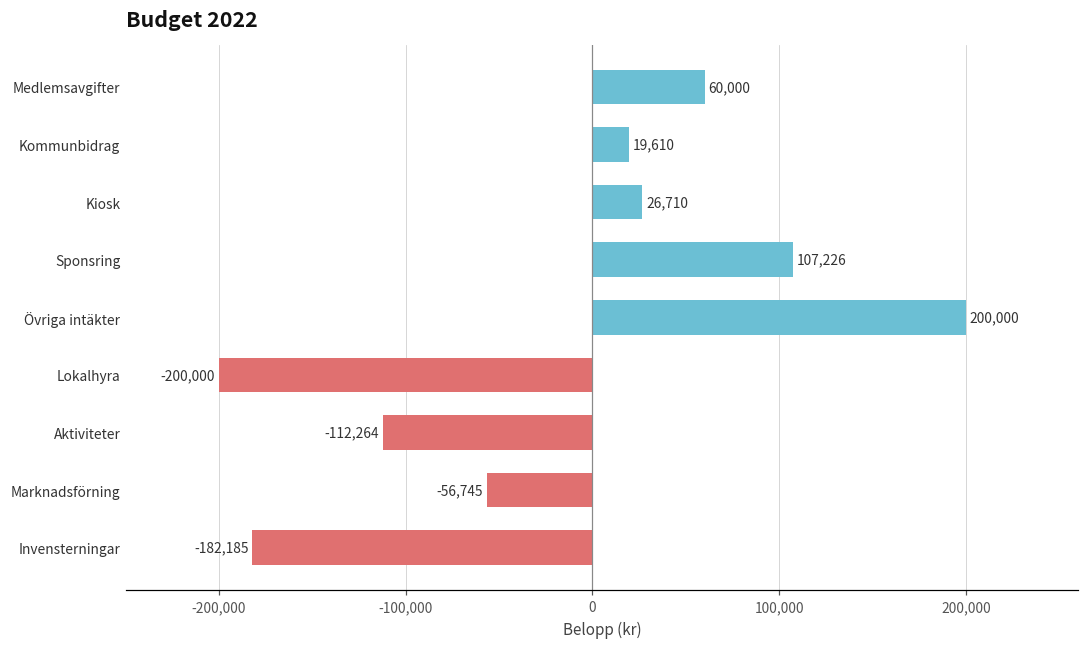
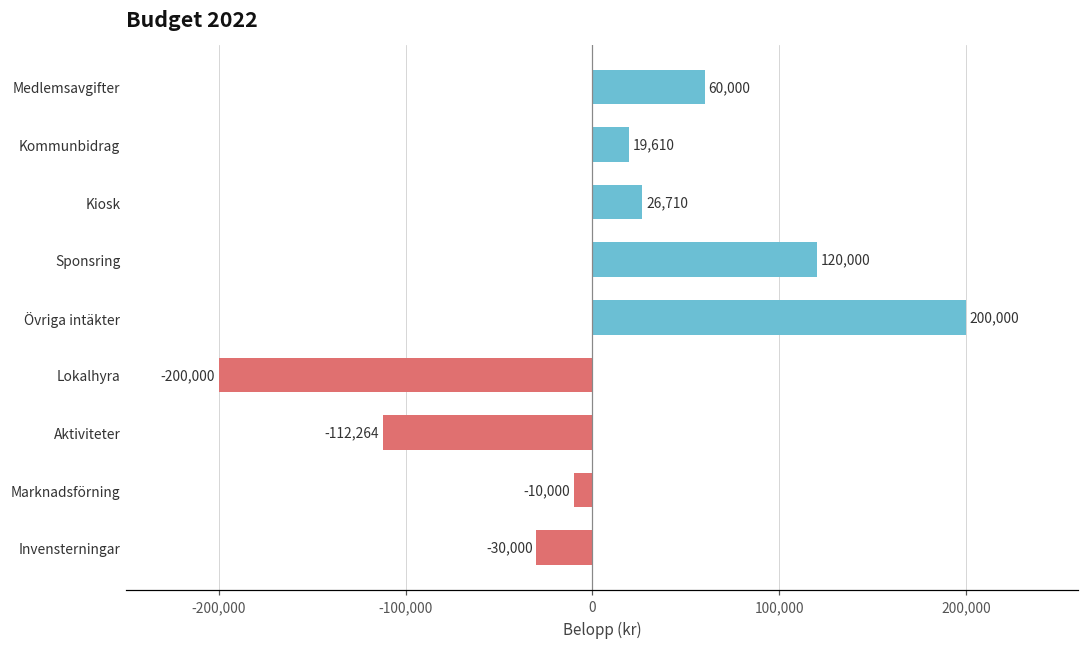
Sponsring: 107,226 -> 120,000
Marknadsförning: -56,745 -> -10,000
Invensterningar: -182,185 -> -30,000
